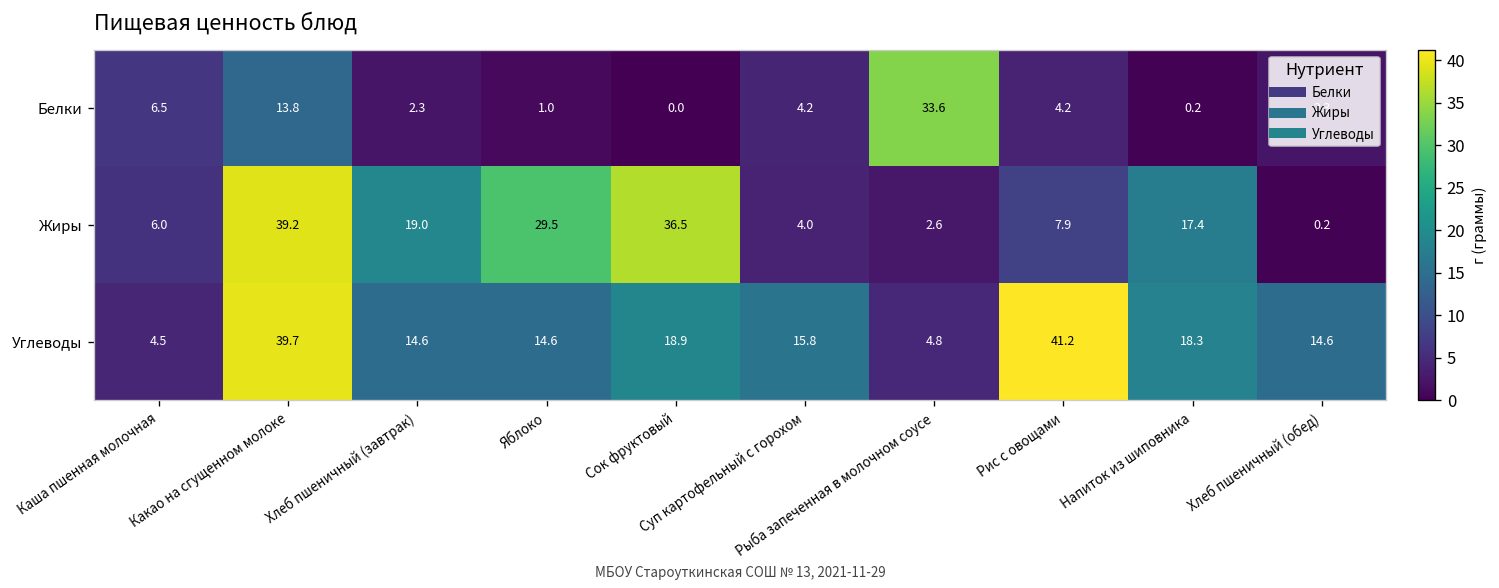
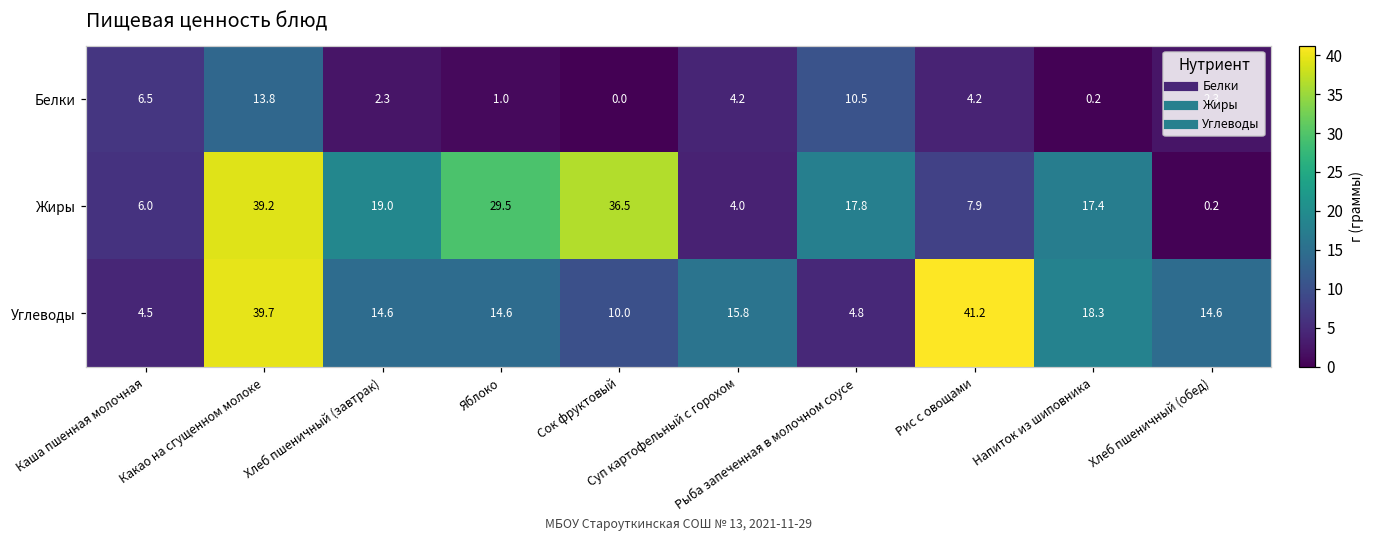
Белки, Рыба запеченная в молочном соусе: 33.6 -> 10.5
Жиры, Рыба запеченная в молочном соусе: 2.6 -> 17.8
Углеводы, Сок фруктовый: 18.9 -> 10.0
